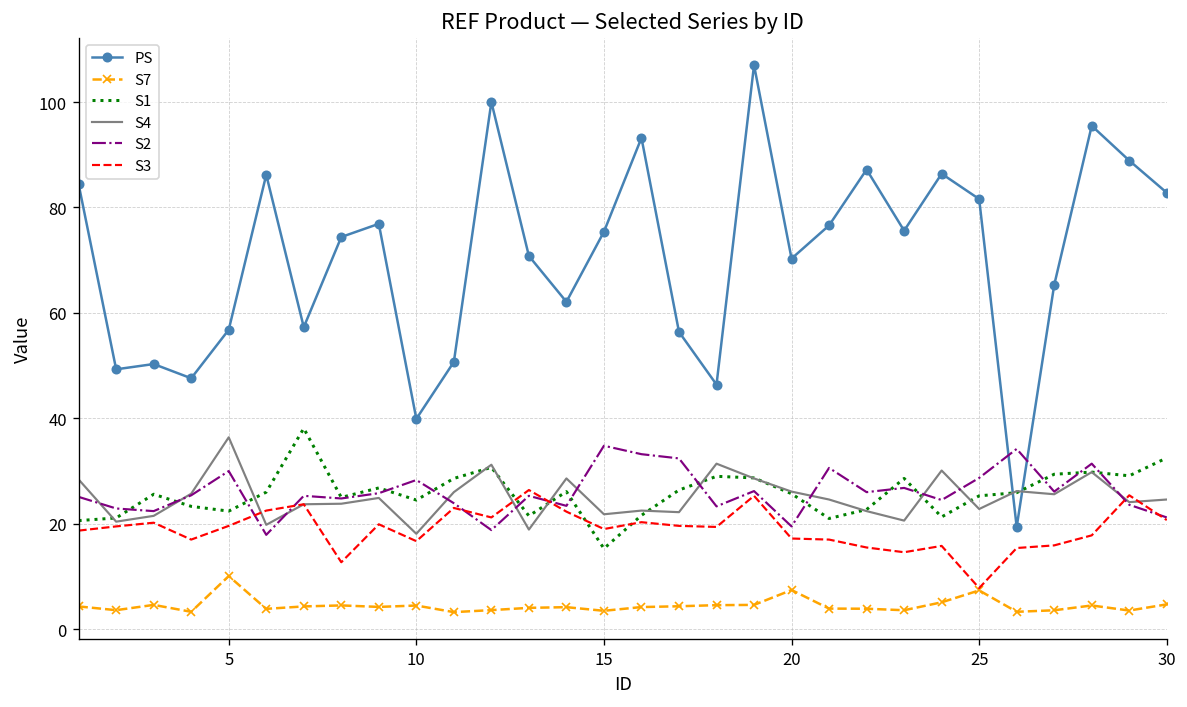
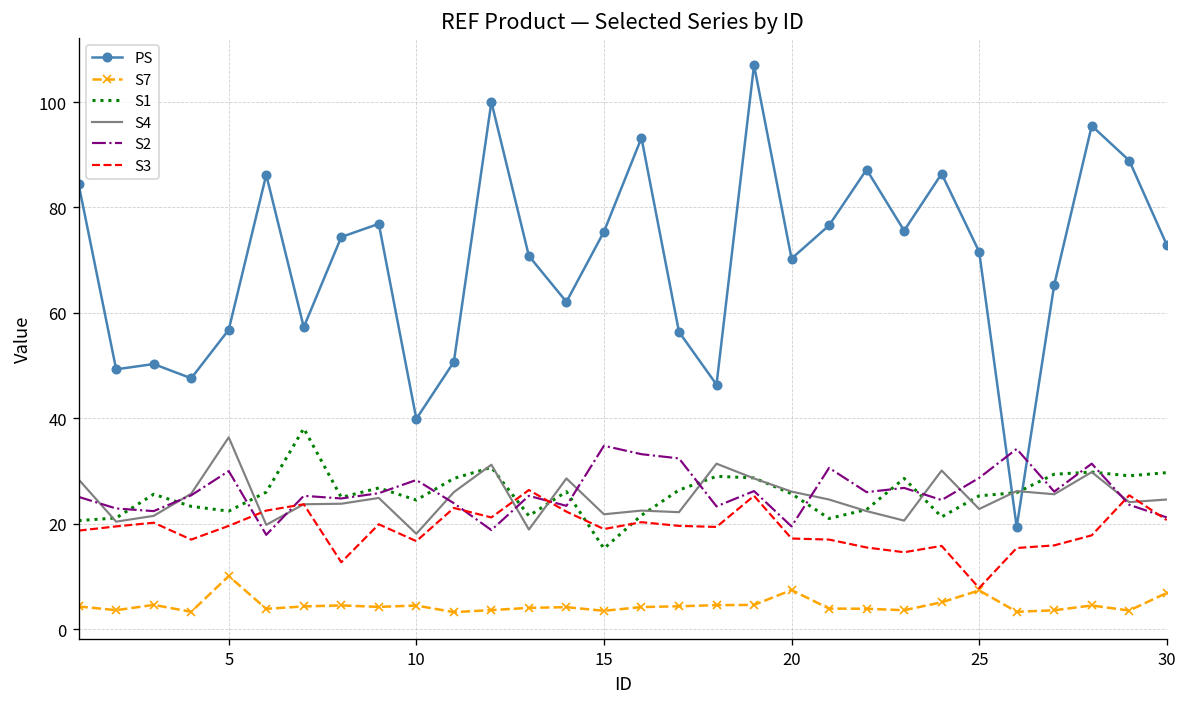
PS, 25: 82 -> 72
PS, 30: 83 -> 73
S7, 30: 5 -> 7
S1, 30: 33 -> 30
